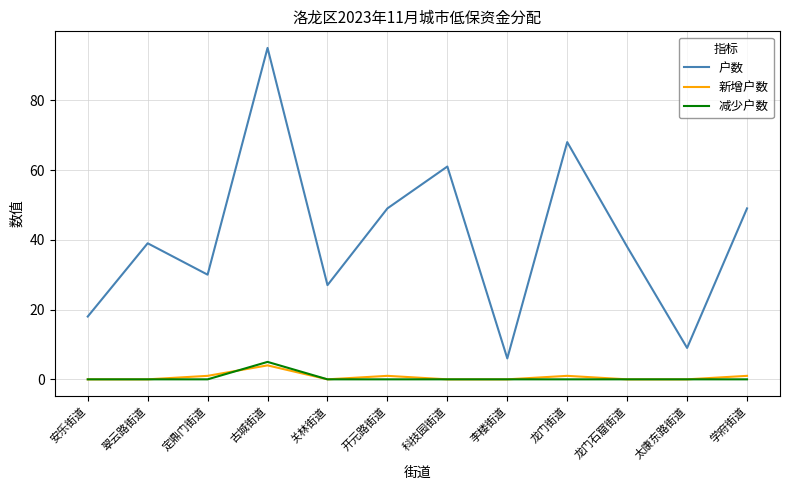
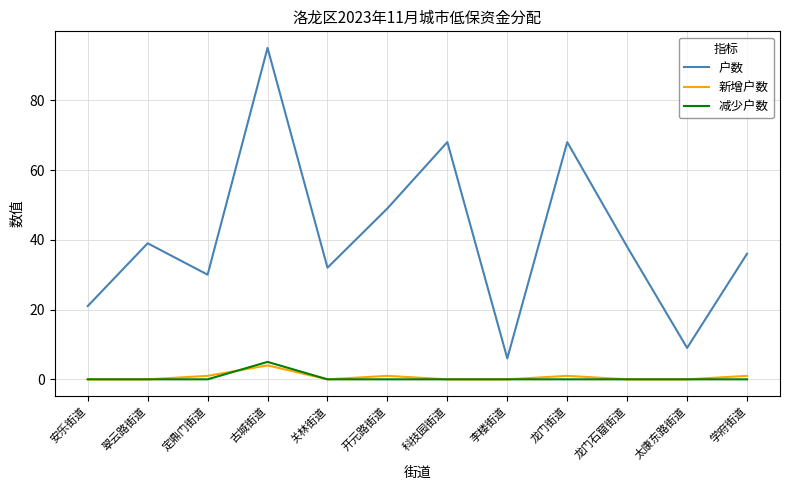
户数, 安乐街道: 18 -> 21
户数, 关林街道: 27 -> 32
户数, 科技园街道: 61 -> 68
户数, 学府街道: 49 -> 36
